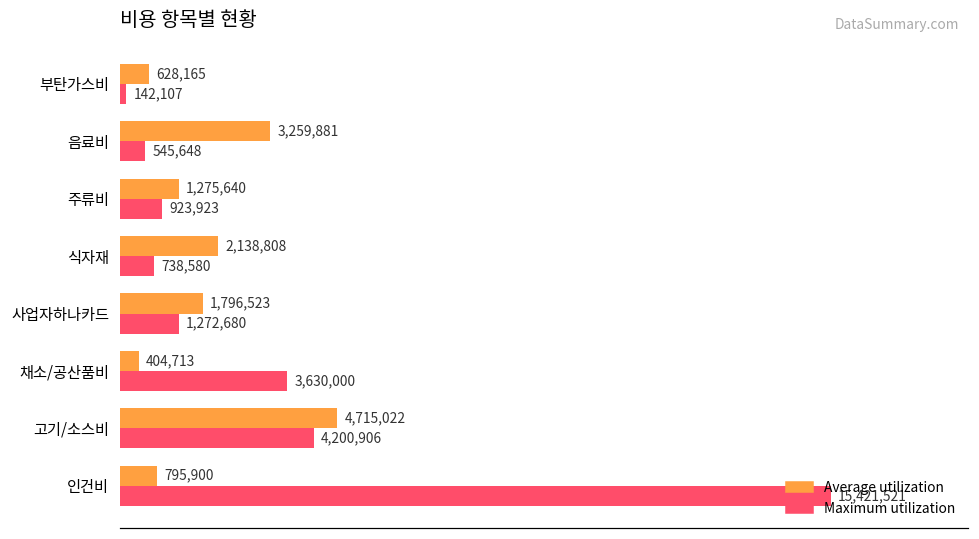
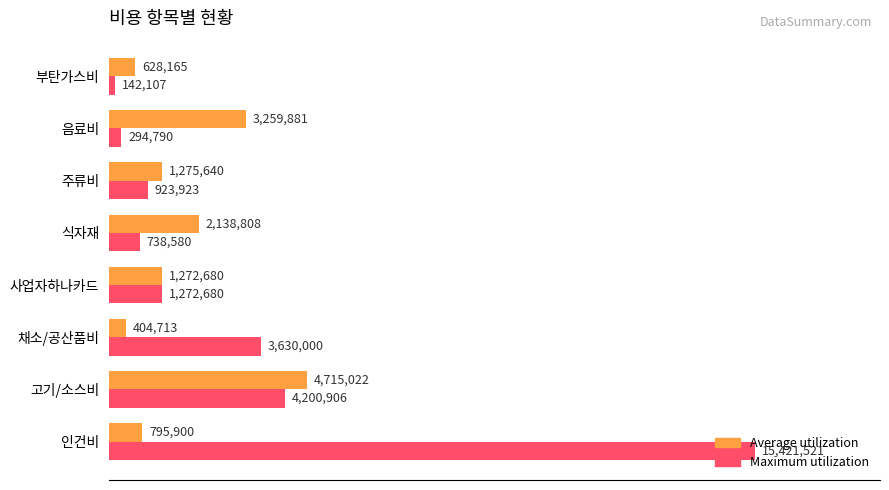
Maximum utilization, 음료비: 545,648 -> 294,790
Average utilization, 사업자하나카드: 1,796,523 -> 1,272,680
